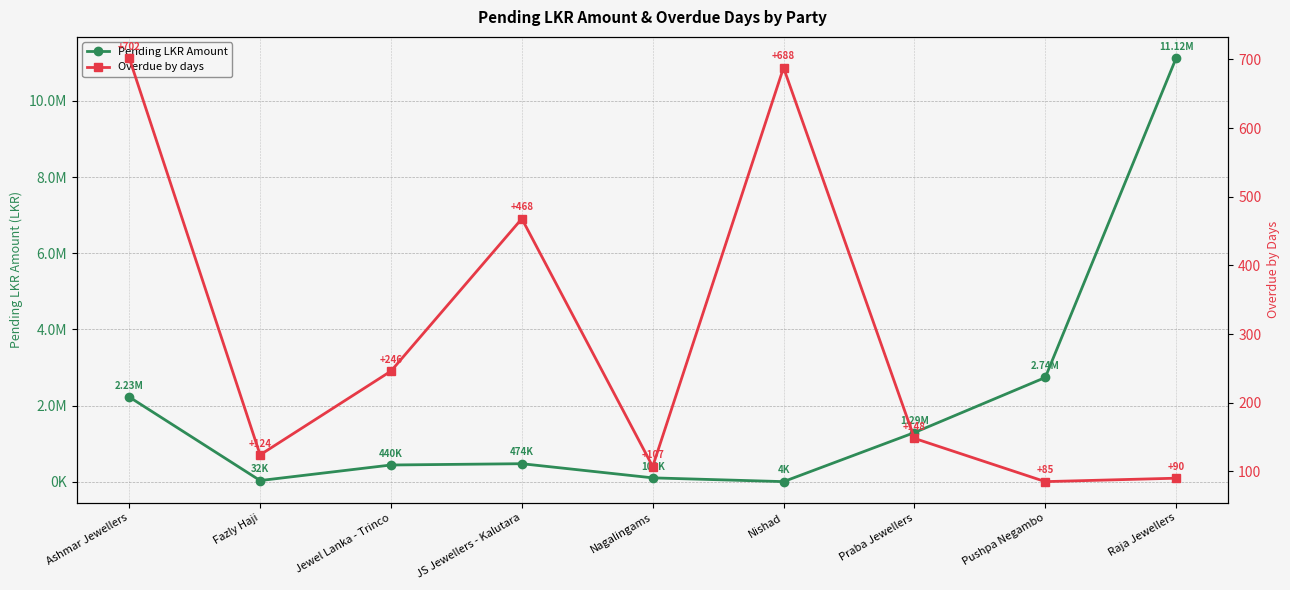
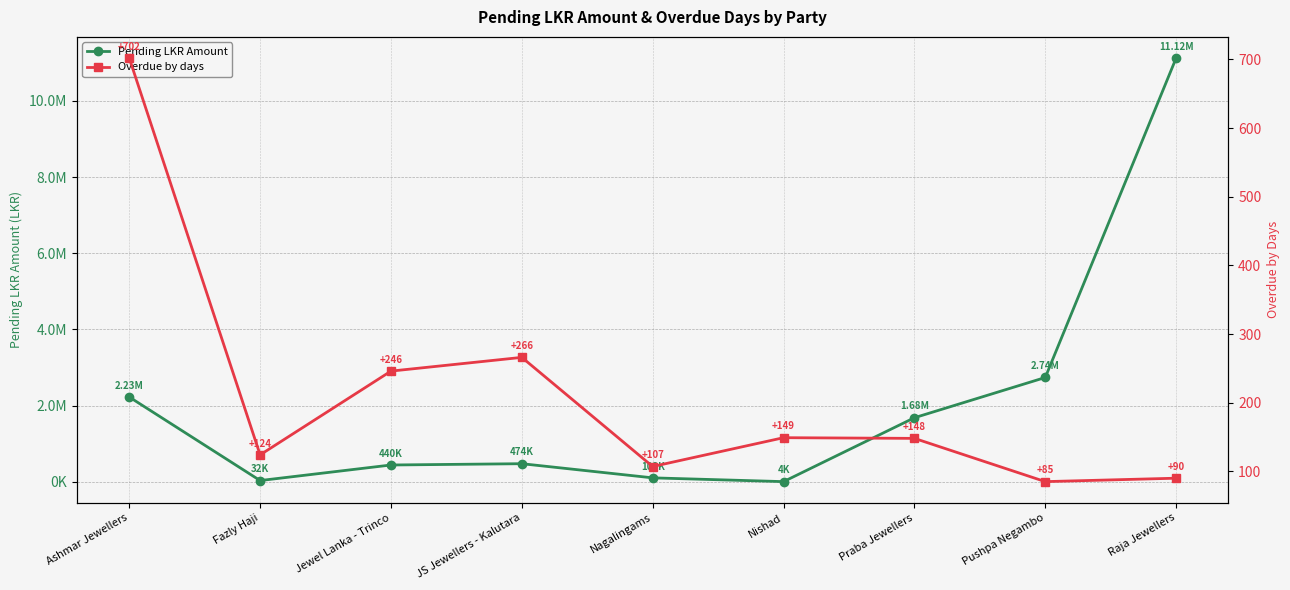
Pending LKR Amount, Praba Jewellers: 1.29M -> 1.68M
Overdue by days, JS Jewellers - Kalutara: +468 -> +266
Overdue by days, Nishad: +688 -> +149
